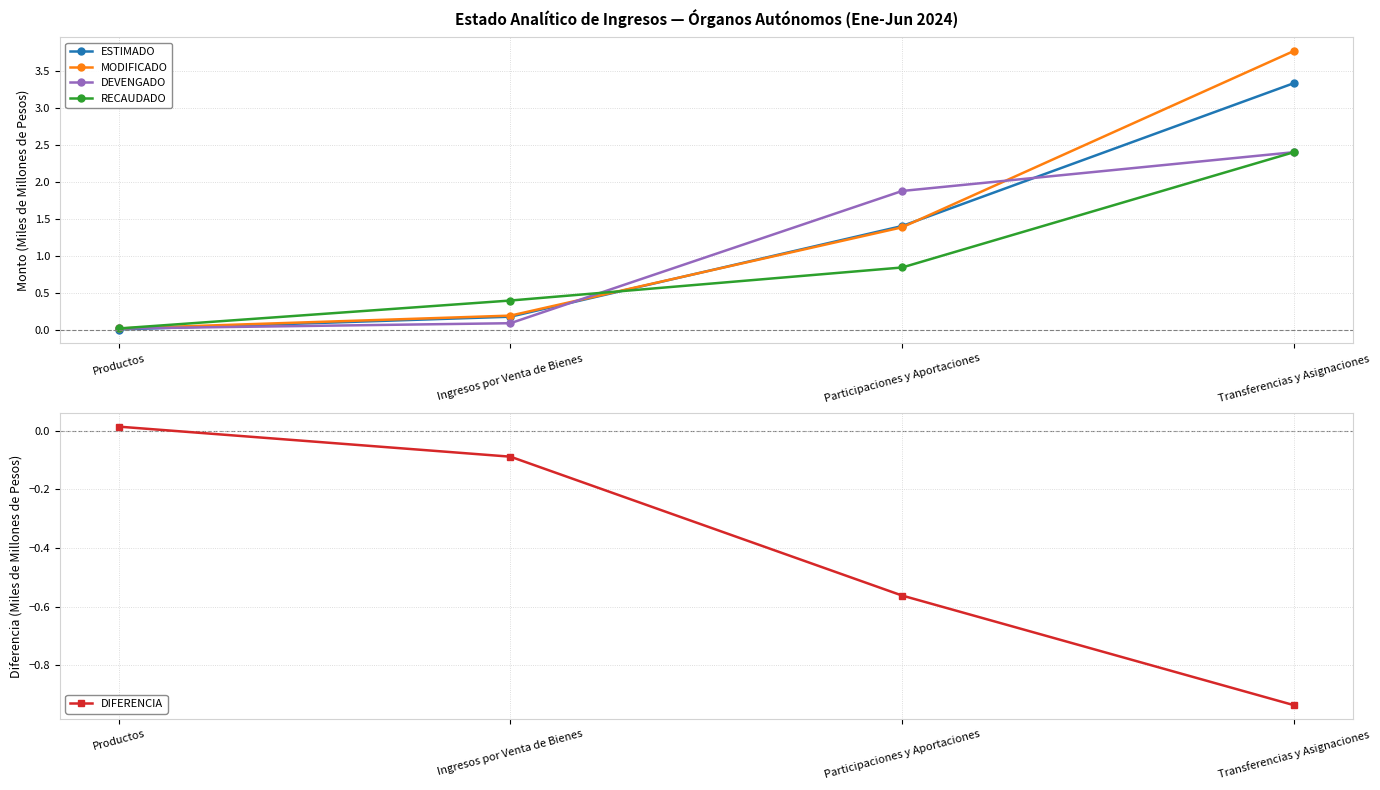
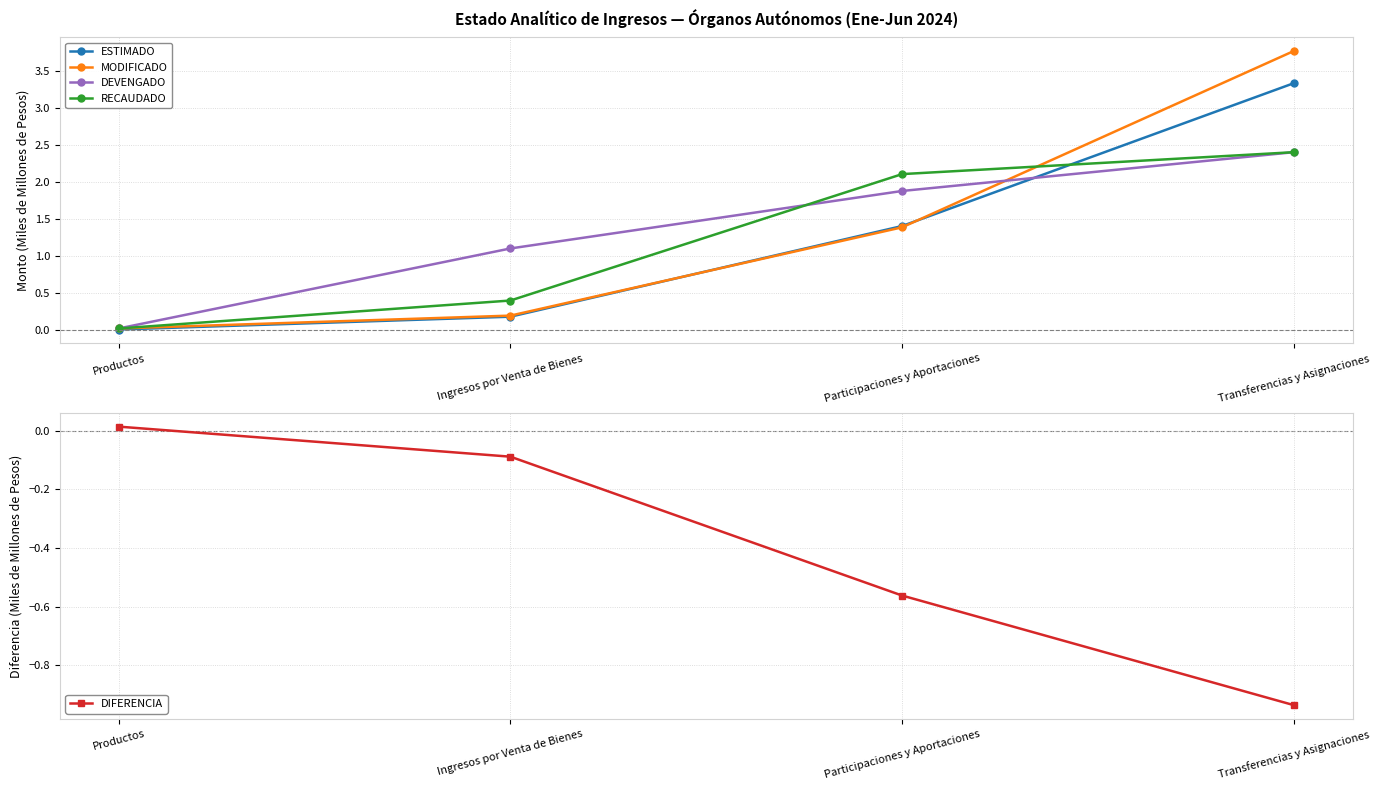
Estado Analítico de Ingresos — Órganos Autónomos (Ene-Jun 2024), DEVENGADO, Ingresos por Venta de Bienes: 0.1 -> 1.1
Estado Analítico de Ingresos — Órganos Autónomos (Ene-Jun 2024), RECAUDADO, Participaciones y Aportaciones: 0.8 -> 2.1
